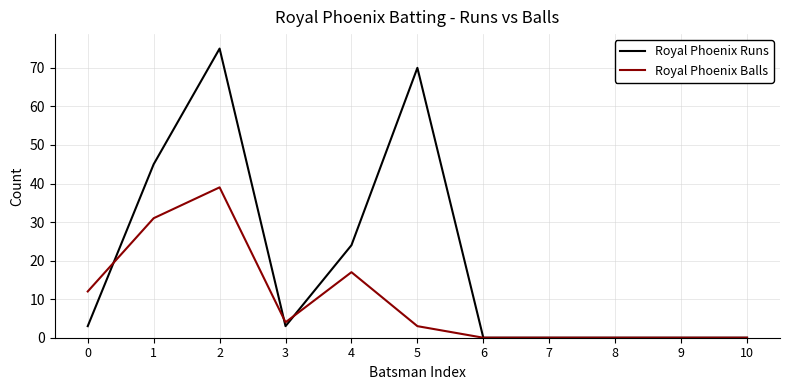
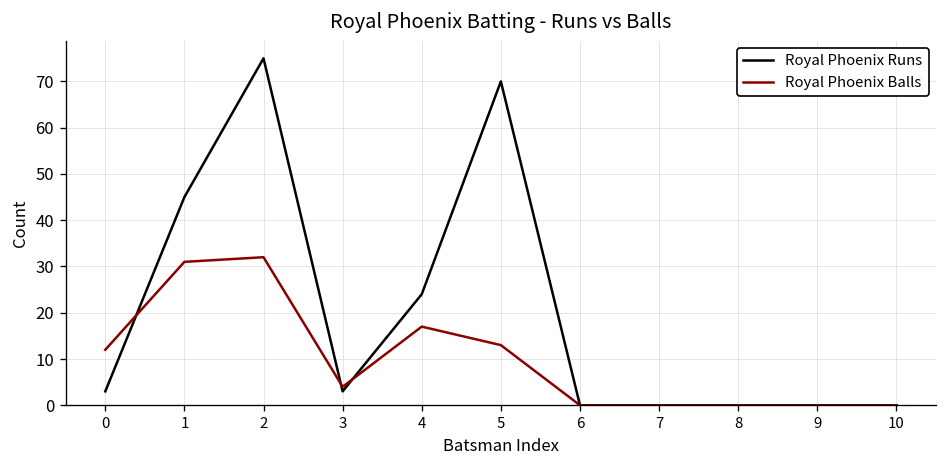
Royal Phoenix Balls, 2: 39 -> 32
Royal Phoenix Balls, 5: 3 -> 13
